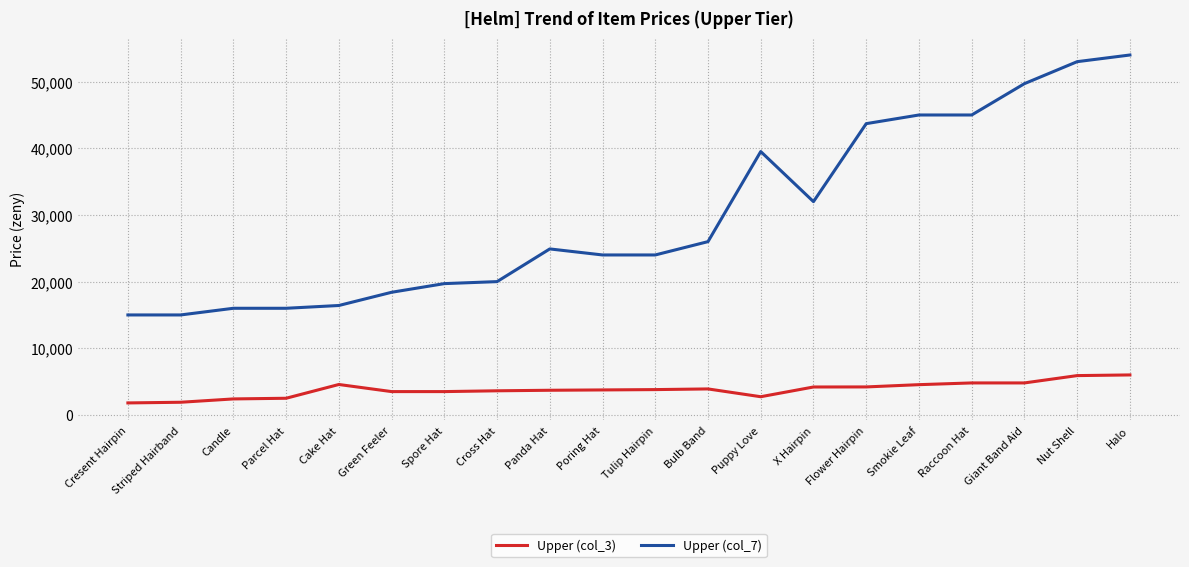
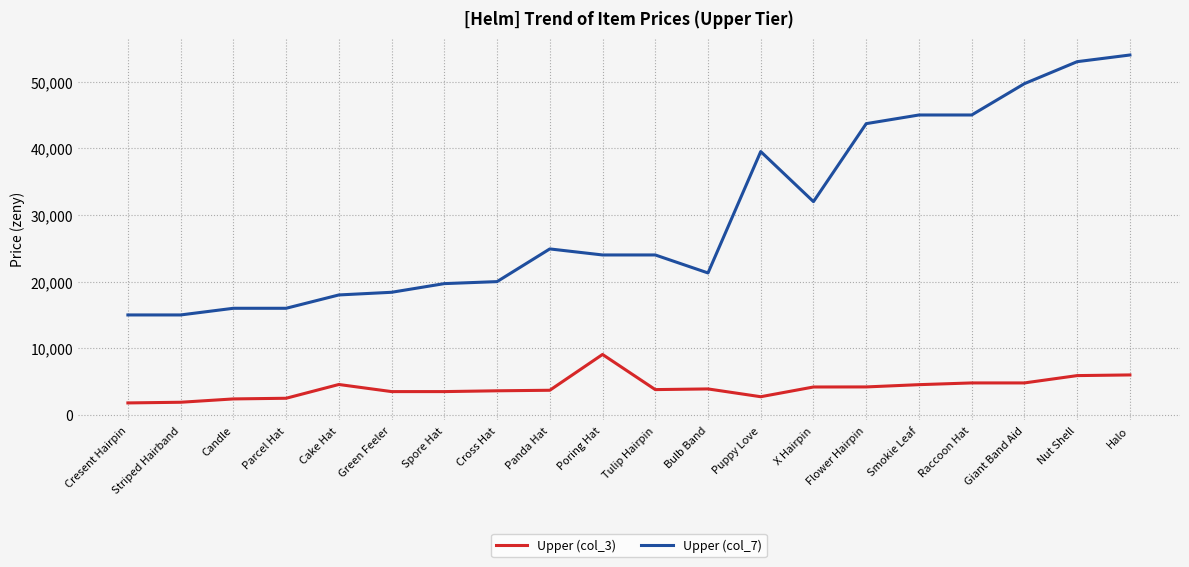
Upper (col_7), Cake Hat: 16,000 -> 18,000
Upper (col_3), Poring Hat: 4,000 -> 9,000
Upper (col_7), Bulb Band: 26,000 -> 21,000
